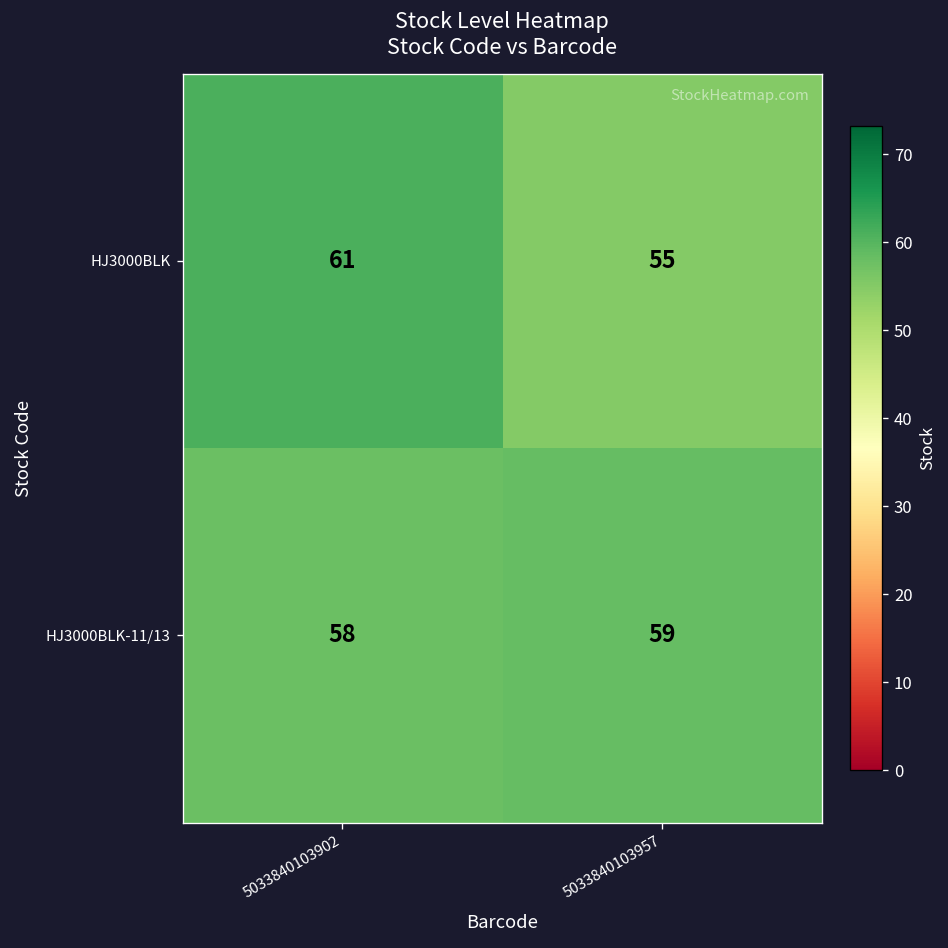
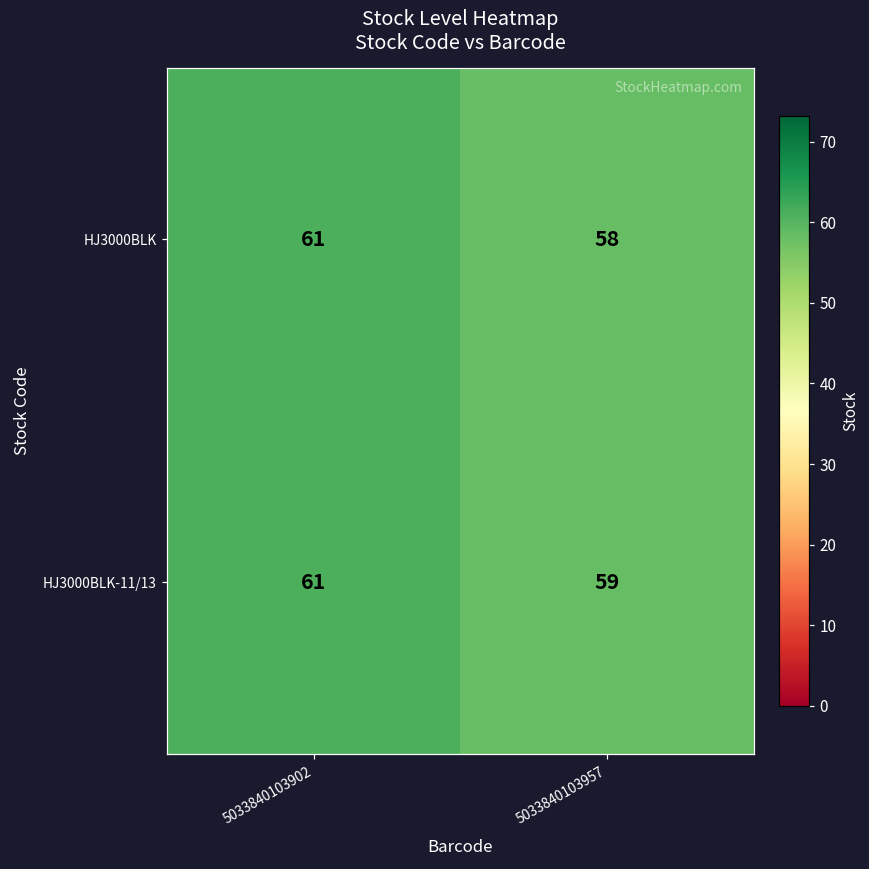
HJ3000BLK, 5033840103957: 55 -> 58
HJ3000BLK-11/13, 5033840103902: 58 -> 61
